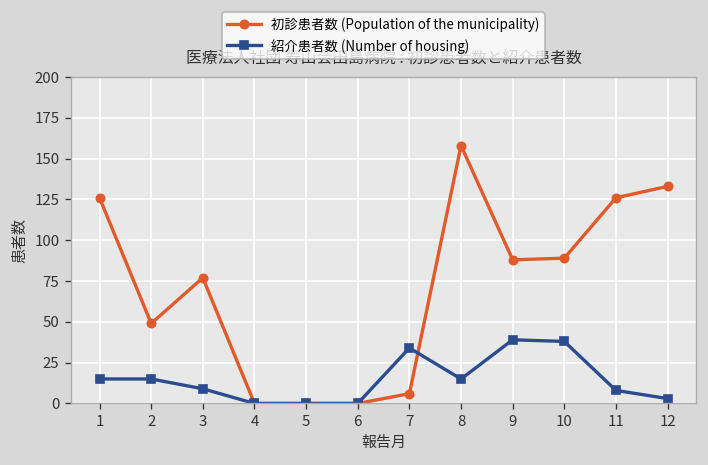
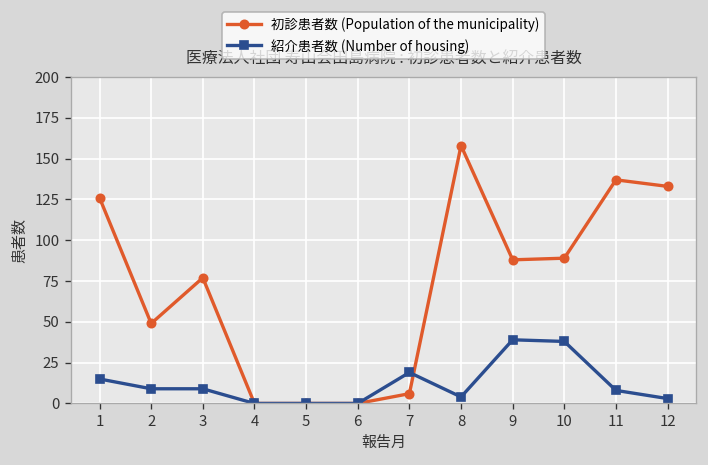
紹介患者数 (Number of housing), 2: 15 -> 9
紹介患者数 (Number of housing), 7: 34 -> 19
紹介患者数 (Number of housing), 8: 15 -> 4
初診患者数 (Population of the municipality), 11: 126 -> 137
